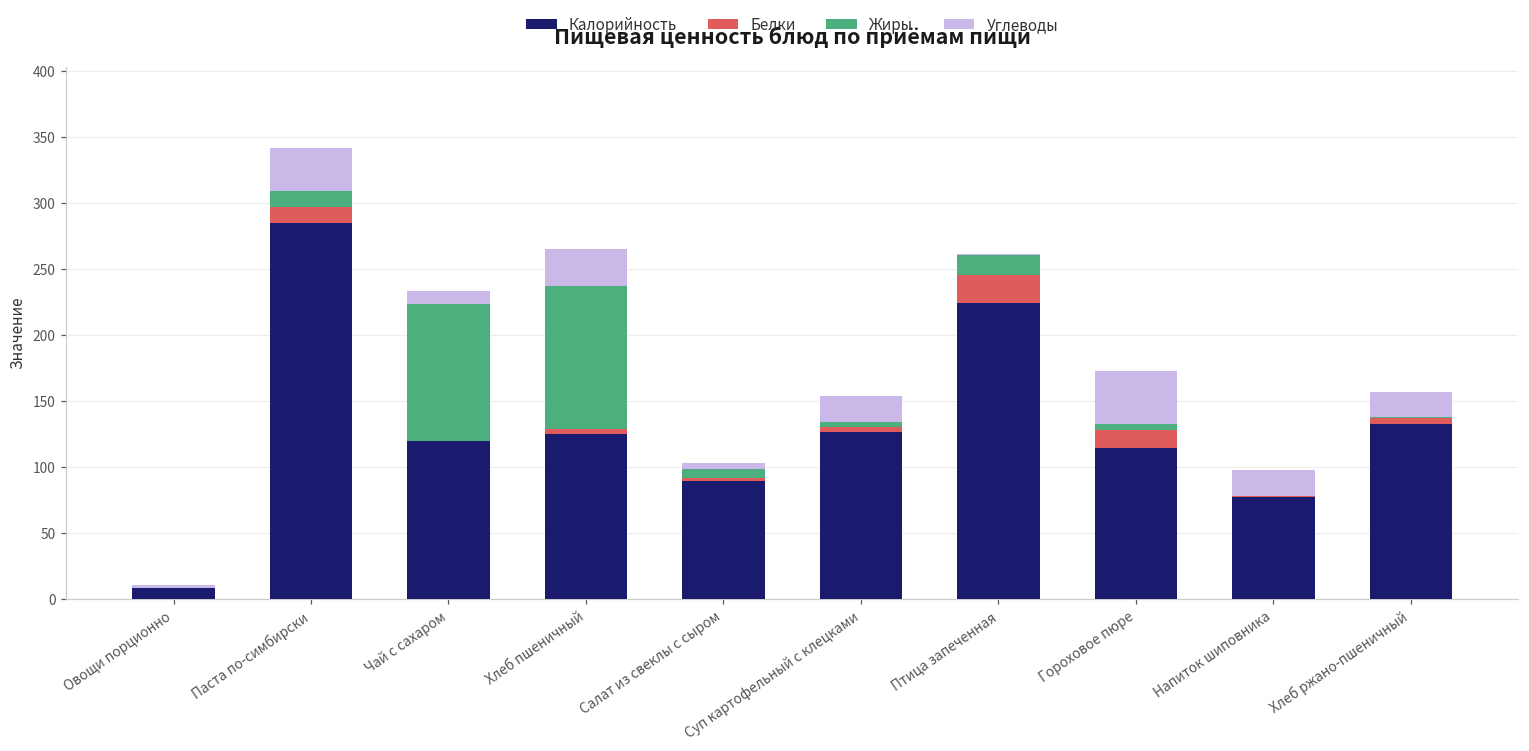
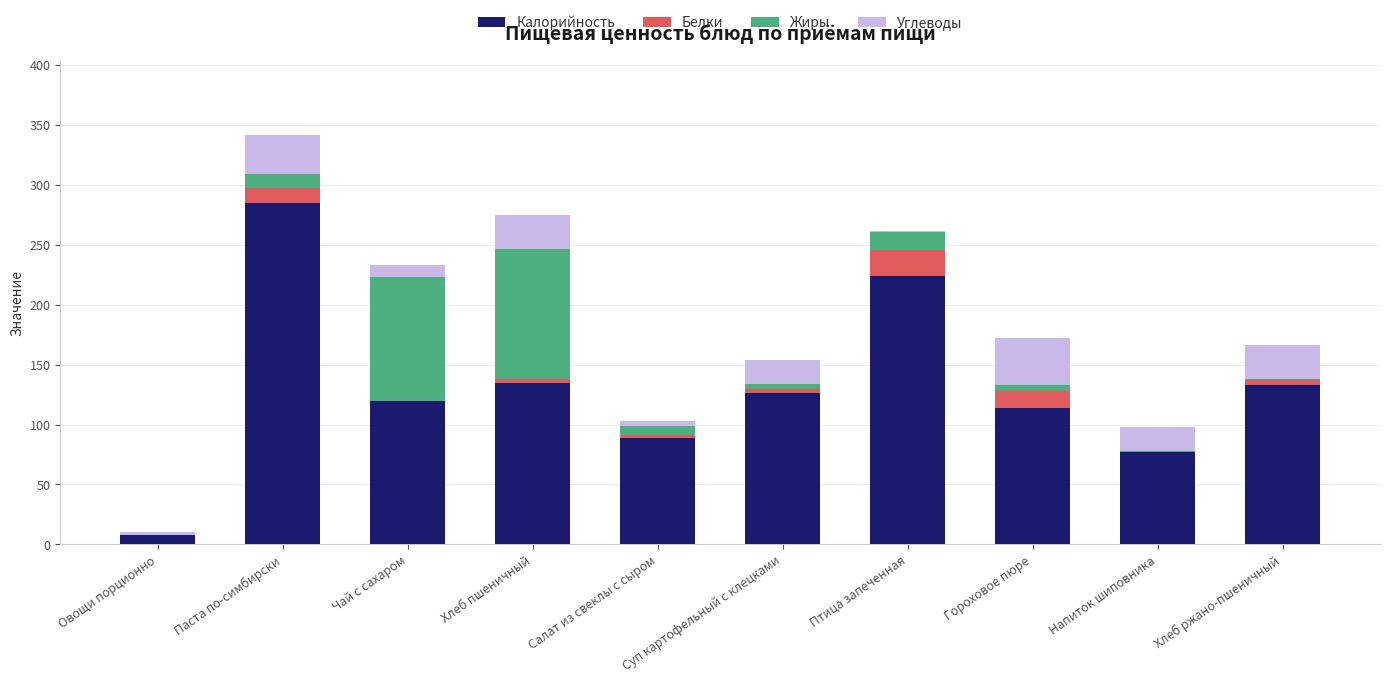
Калорийность, Хлеб пшеничный: 125 -> 134
Углеводы, Хлеб ржано-пшеничный: 18 -> 29
